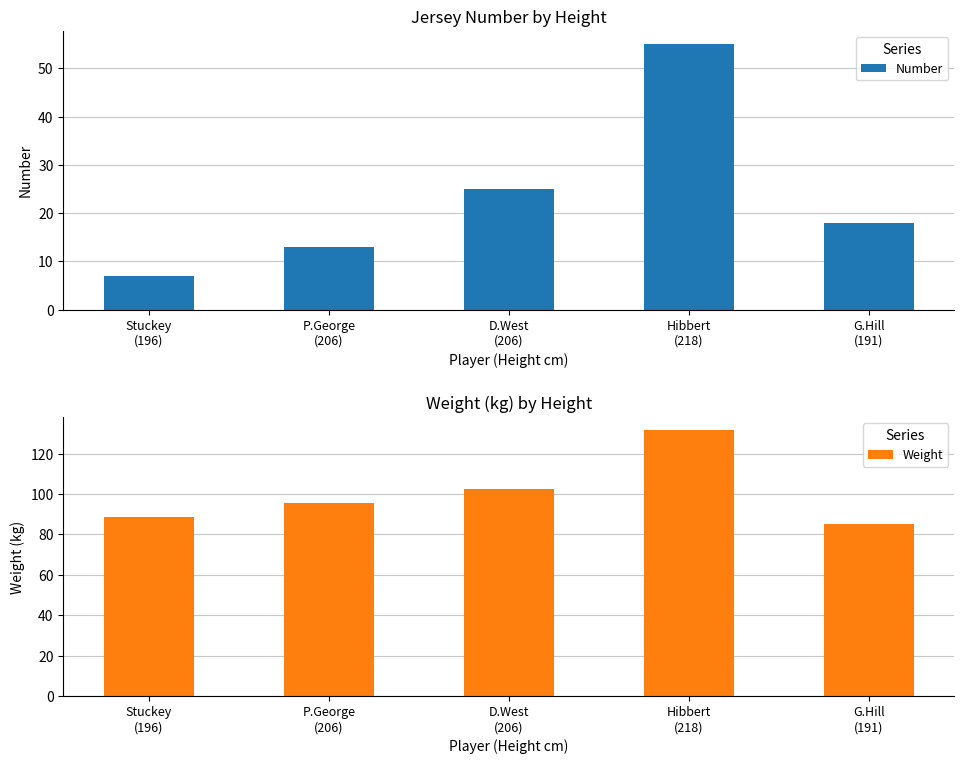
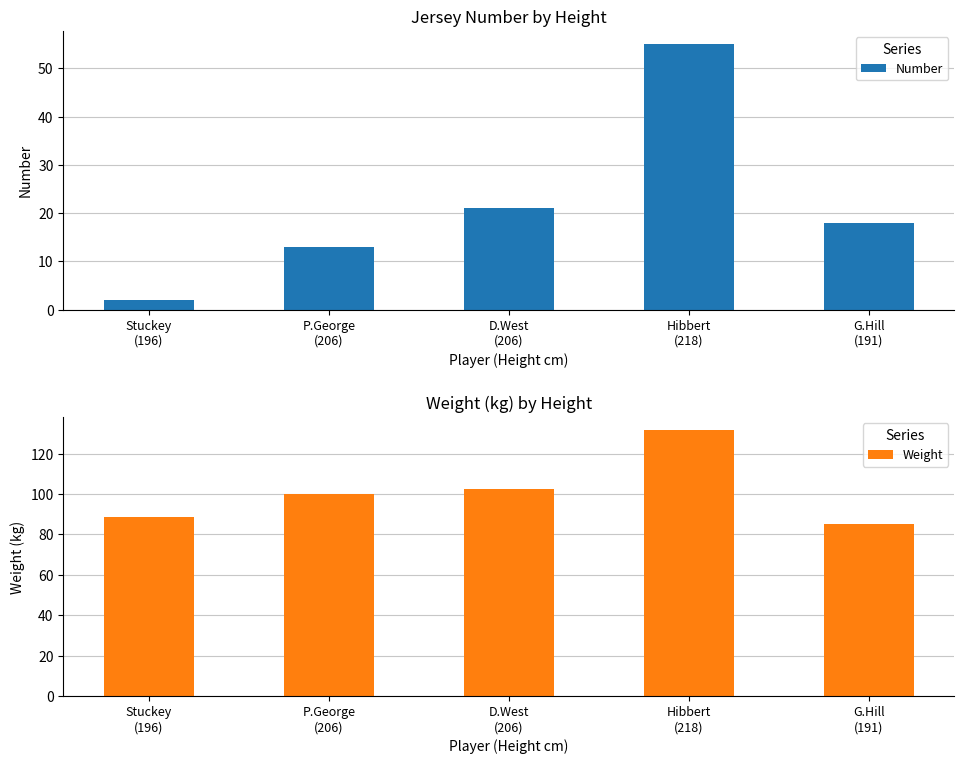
Jersey Number by Height, Stuckey (196): 7 -> 2
Jersey Number by Height, D.West (206): 25 -> 21
Weight (kg) by Height, P.George (206): 96 -> 100
